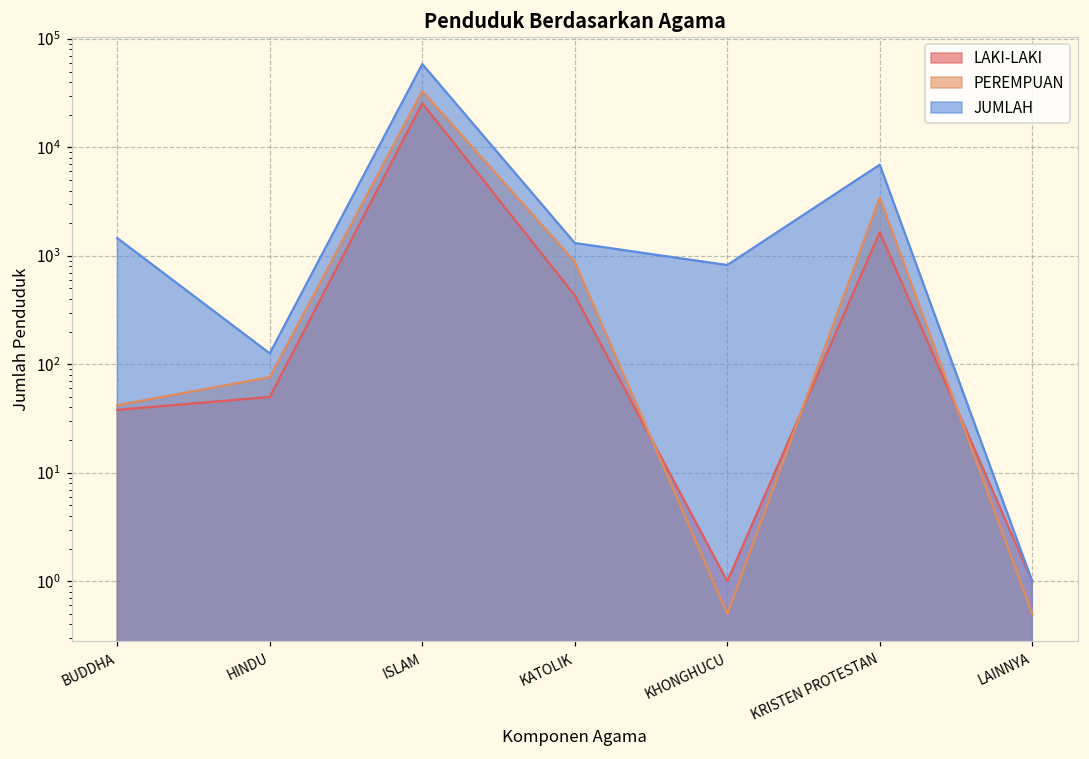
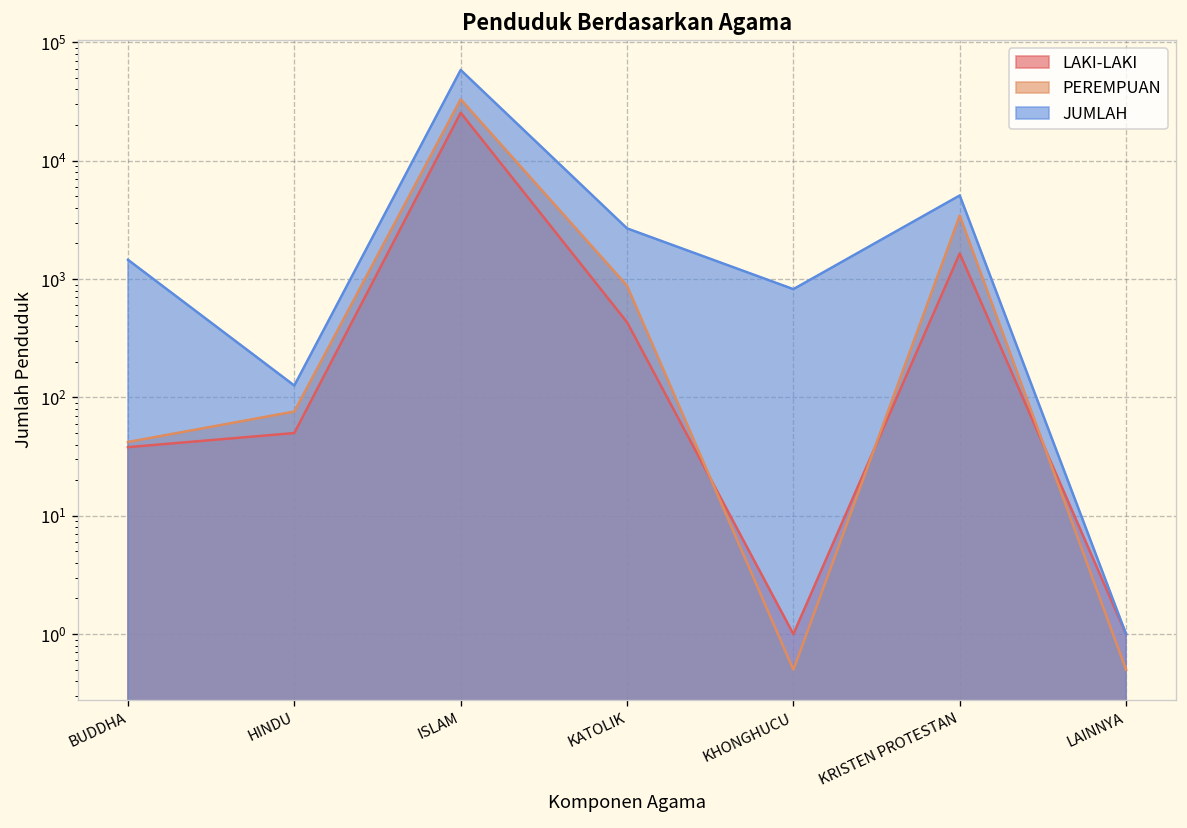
JUMLAH, KATOLIK: 1300 -> 2700
JUMLAH, KRISTEN PROTESTAN: 7000 -> 5000
